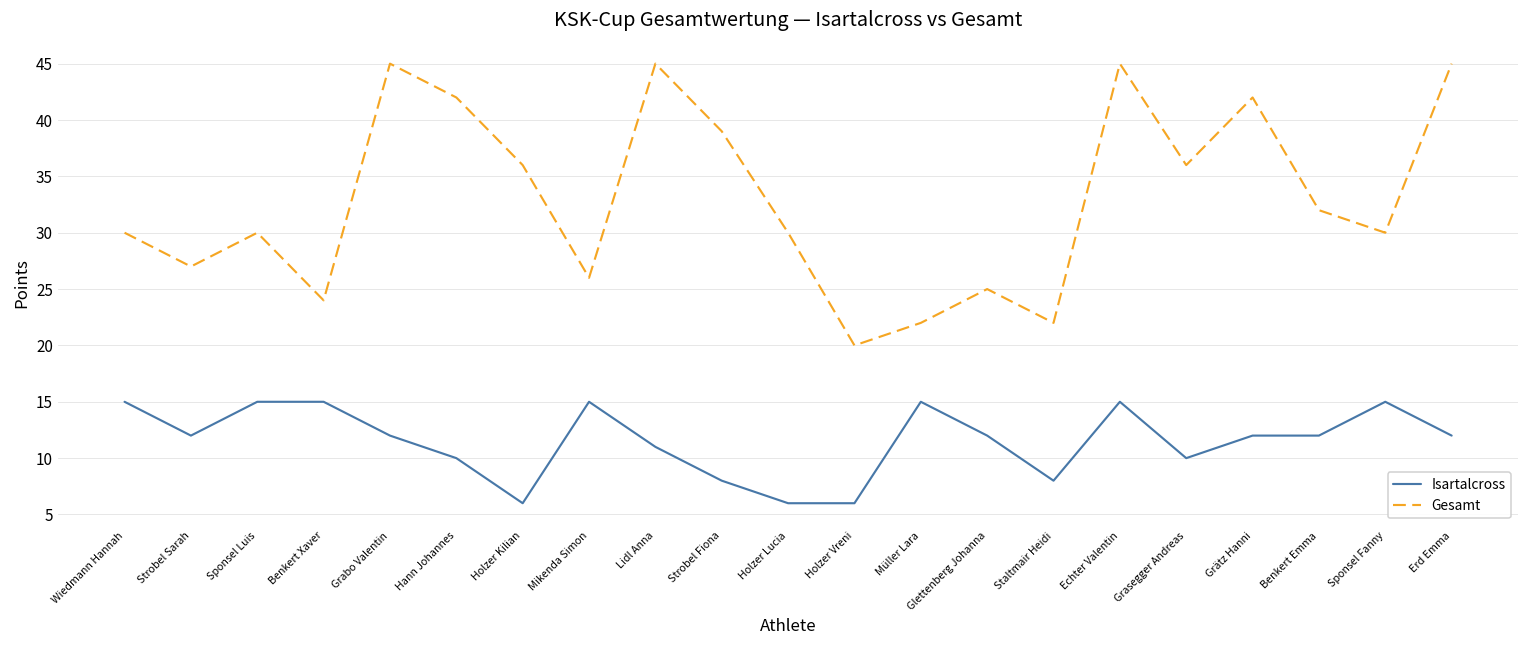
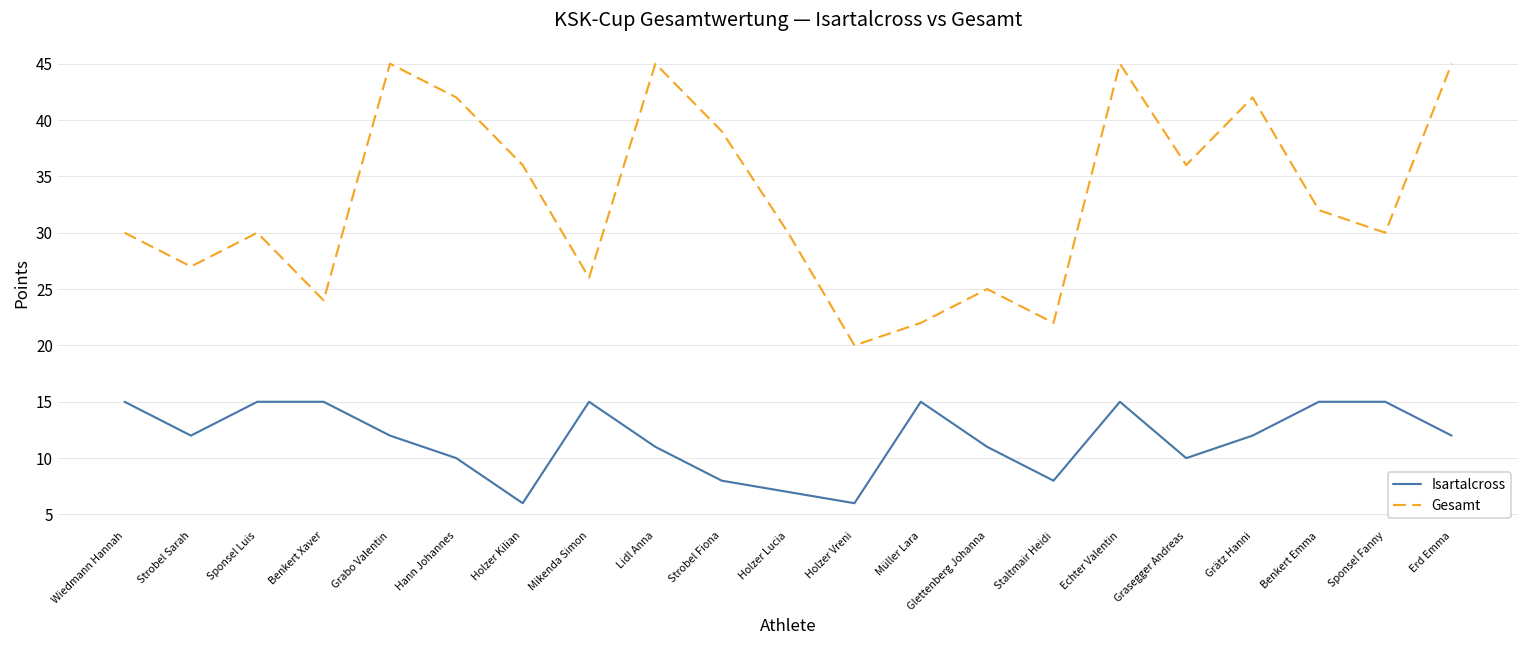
Isartalcross, Holzer Lucia: 6 -> 7
Isartalcross, Glettenberg Johanna: 12 -> 11
Isartalcross, Benkert Emma: 12 -> 15
